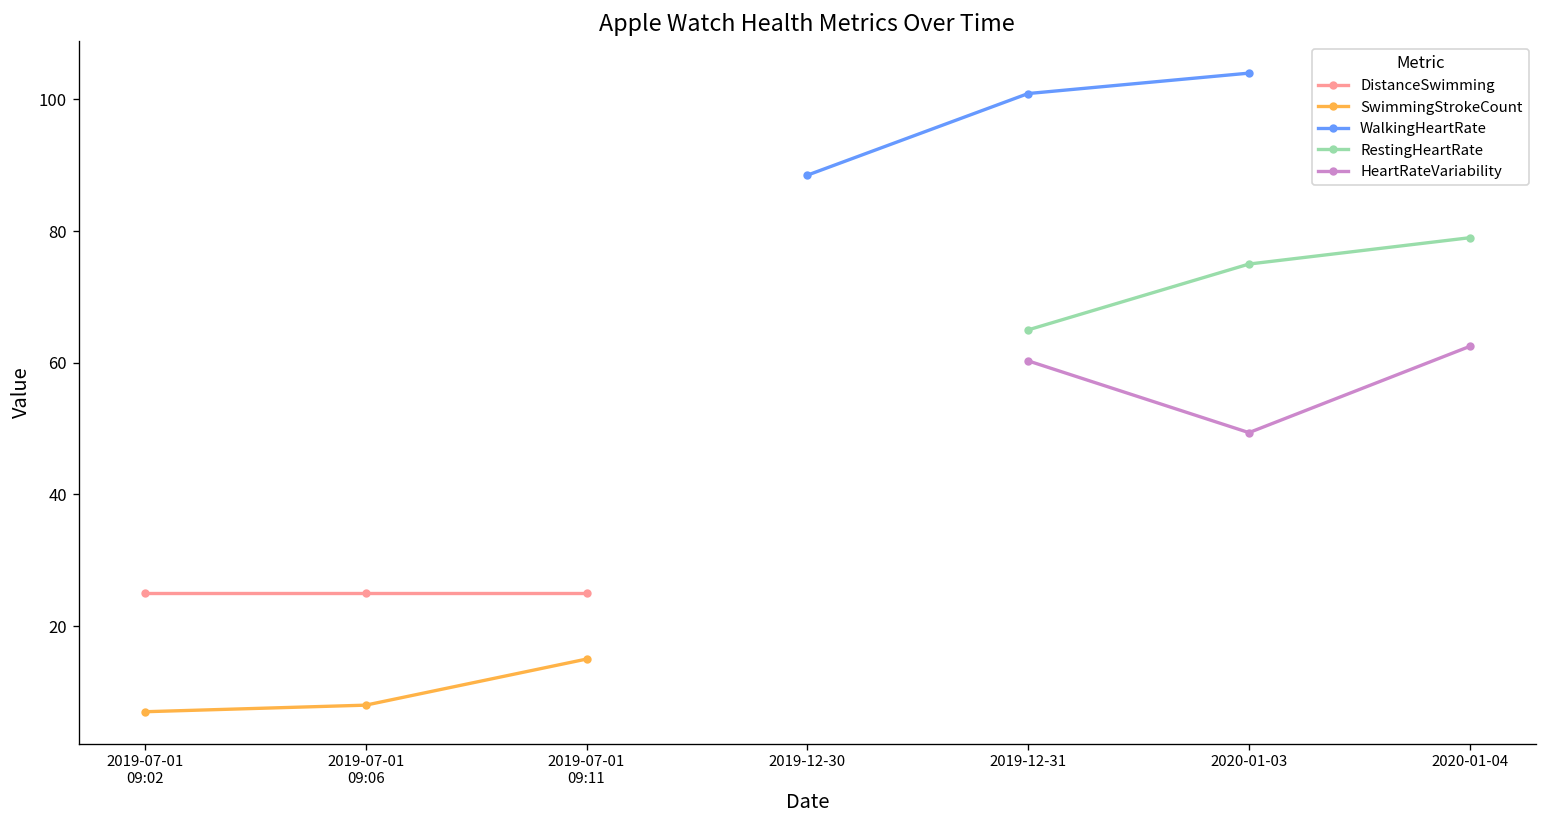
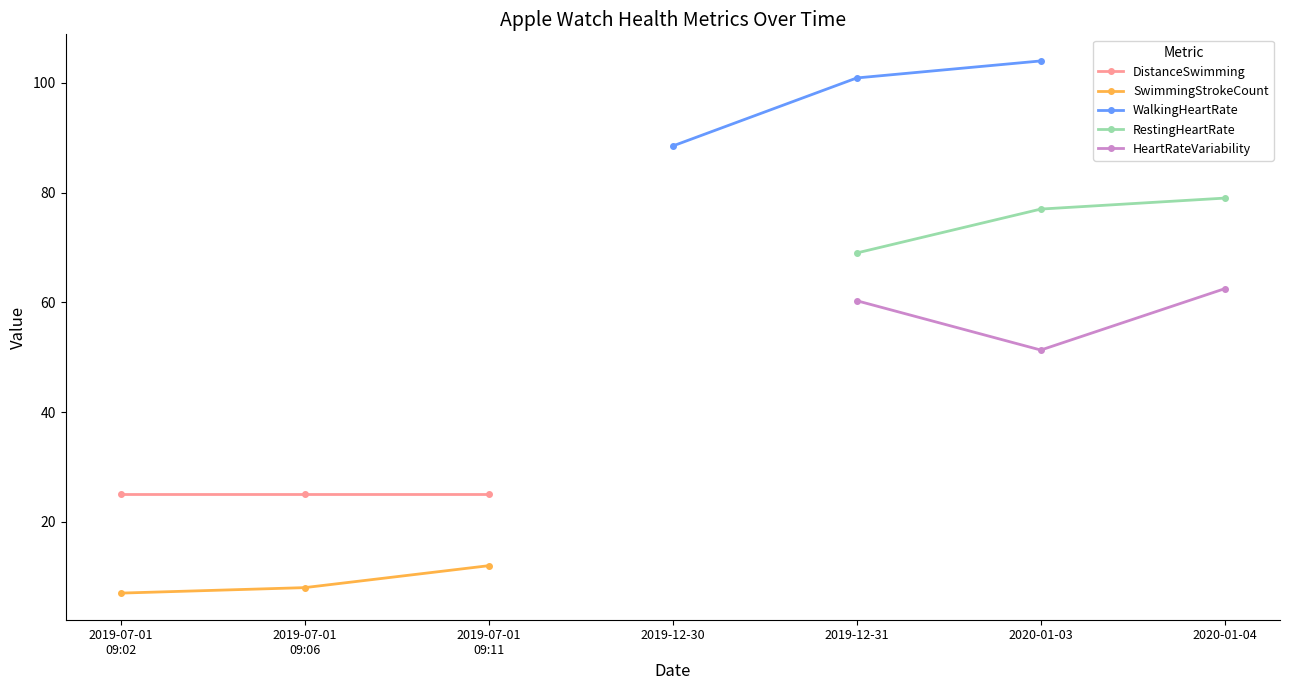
SwimmingStrokeCount, 2019-07-01 09:11: 15 -> 12
RestingHeartRate, 2019-12-31: 65 -> 69
RestingHeartRate, 2020-01-03: 75 -> 77
HeartRateVariability, 2020-01-03: 49 -> 51
